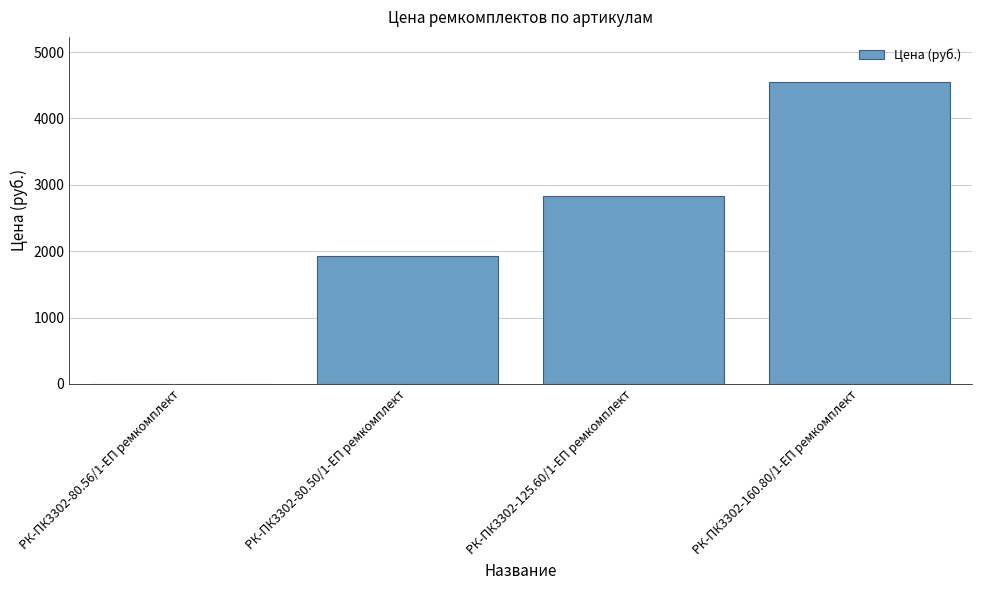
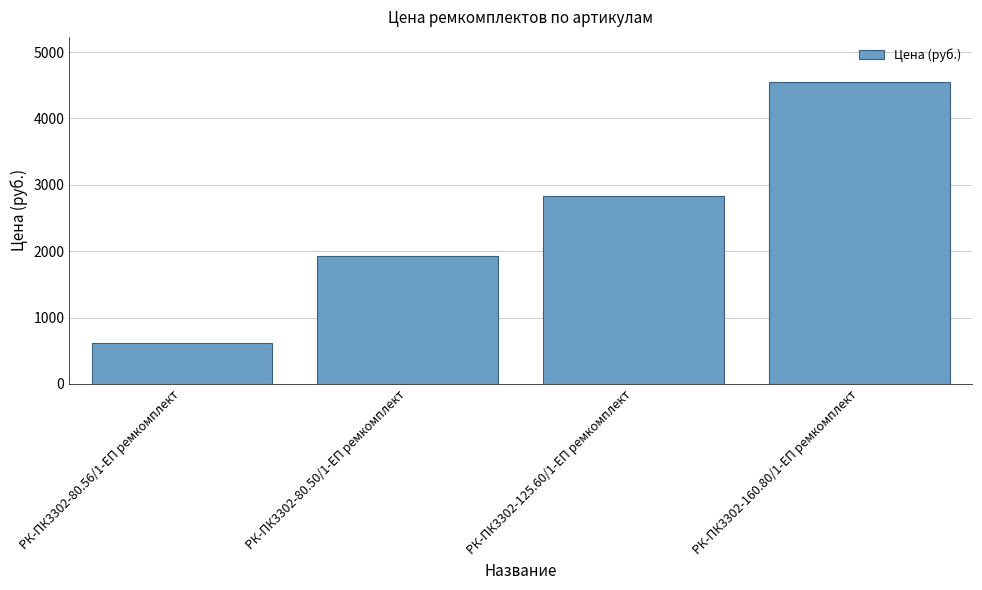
РК-ПК3302-80.56/1-ЕП ремкомплект: 0 -> 600
